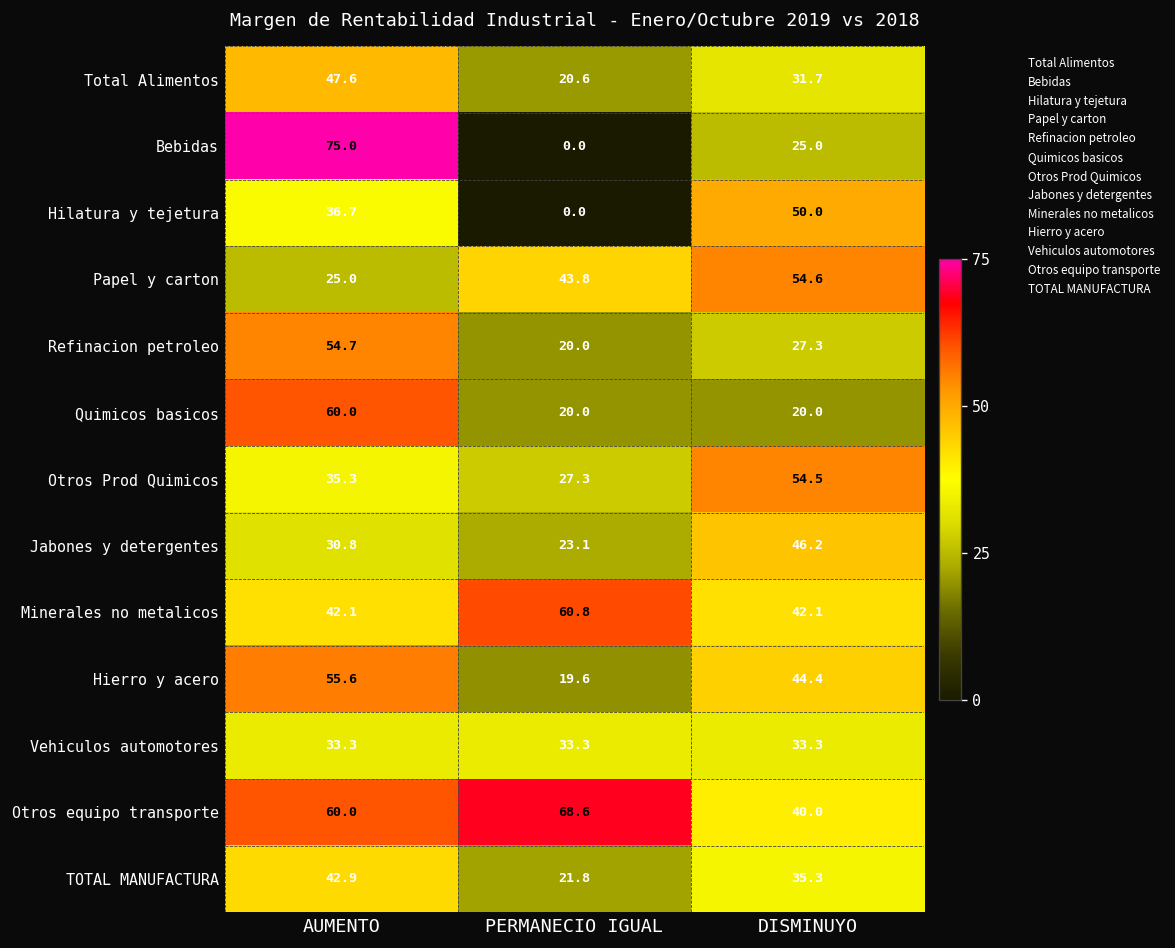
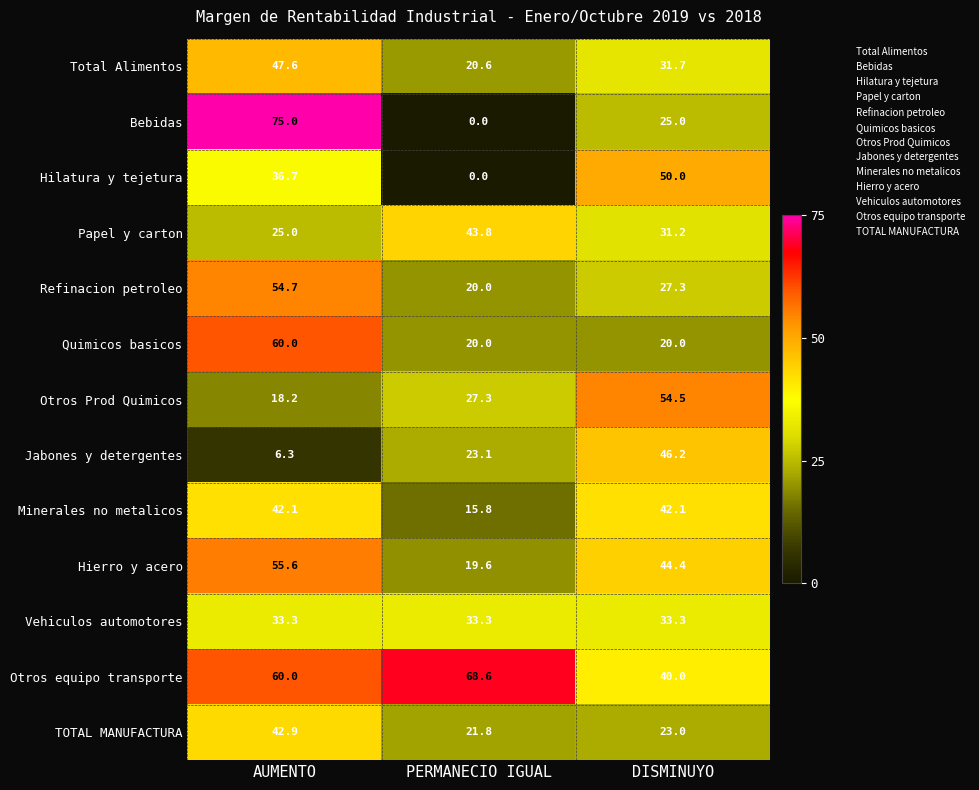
Papel y carton, DISMINUYO: 54.6 -> 31.2
Otros Prod Quimicos, AUMENTO: 35.3 -> 18.2
Jabones y detergentes, AUMENTO: 30.8 -> 6.3
Minerales no metalicos, PERMANECIO IGUAL: 60.8 -> 15.8
TOTAL MANUFACTURA, DISMINUYO: 35.3 -> 23.0
